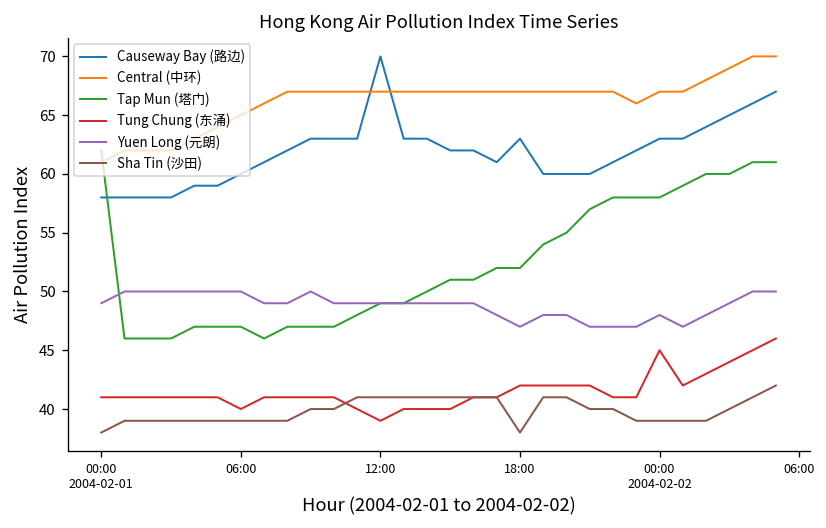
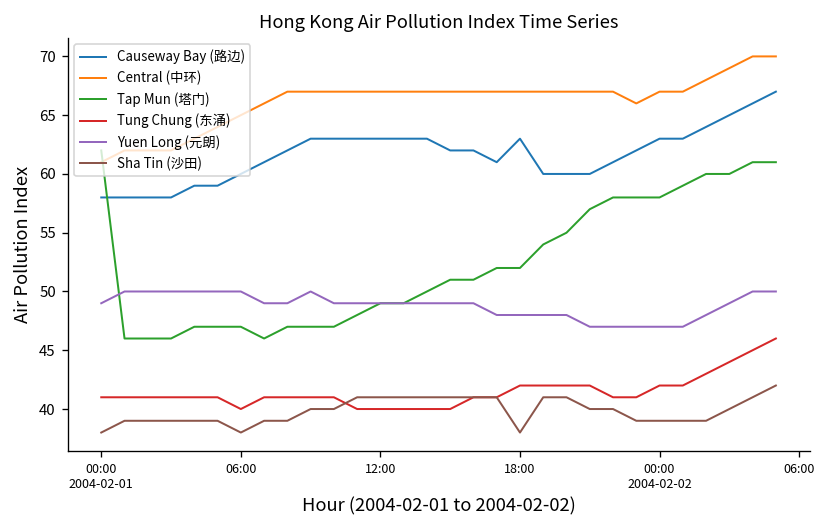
Sha Tin (沙田), 06:00: 39 -> 38
Causeway Bay (路边), 12:00: 70 -> 63
Tung Chung (东涌), 12:00: 39 -> 40
Yuen Long (元朗), 18:00: 47 -> 48
Tung Chung (东涌), 00:00 2004-02-02: 45 -> 42
Yuen Long (元朗), 00:00 2004-02-02: 48 -> 47
